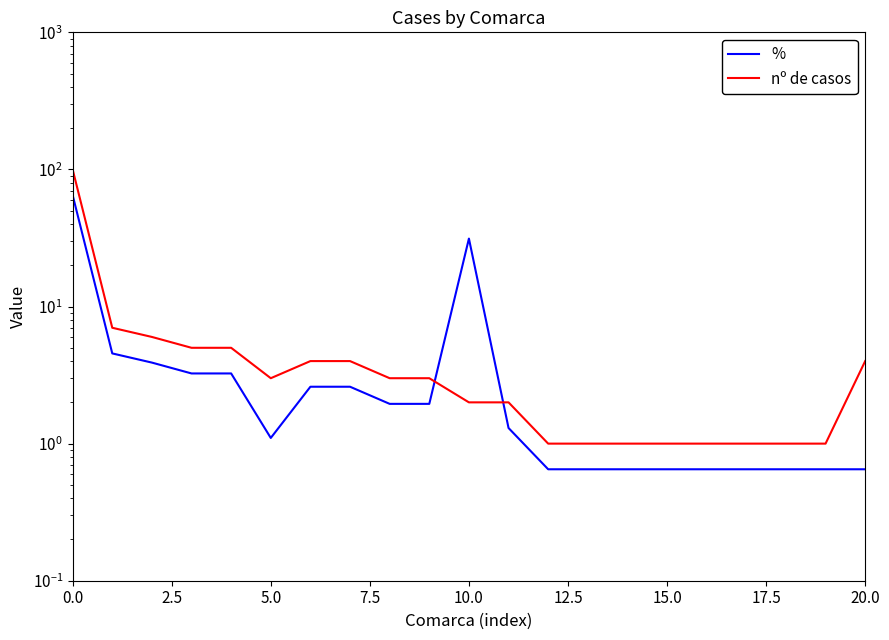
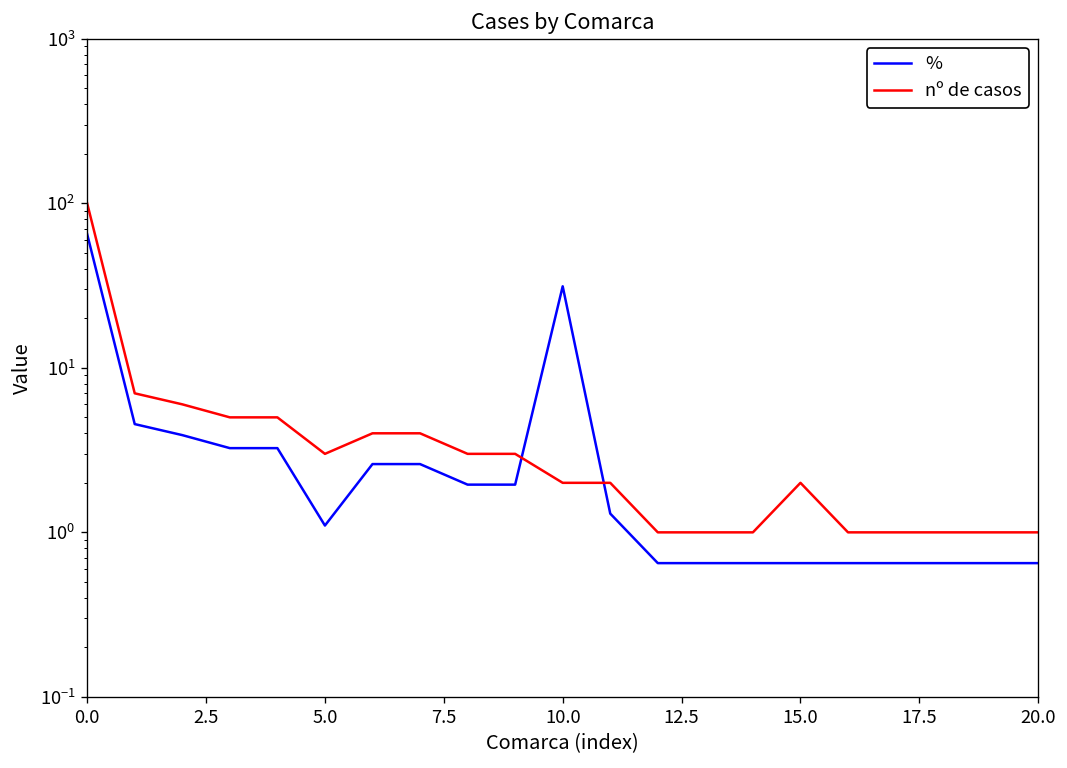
nº de casos, 15.0: 1 -> 2
nº de casos, 20.0: 4 -> 1
